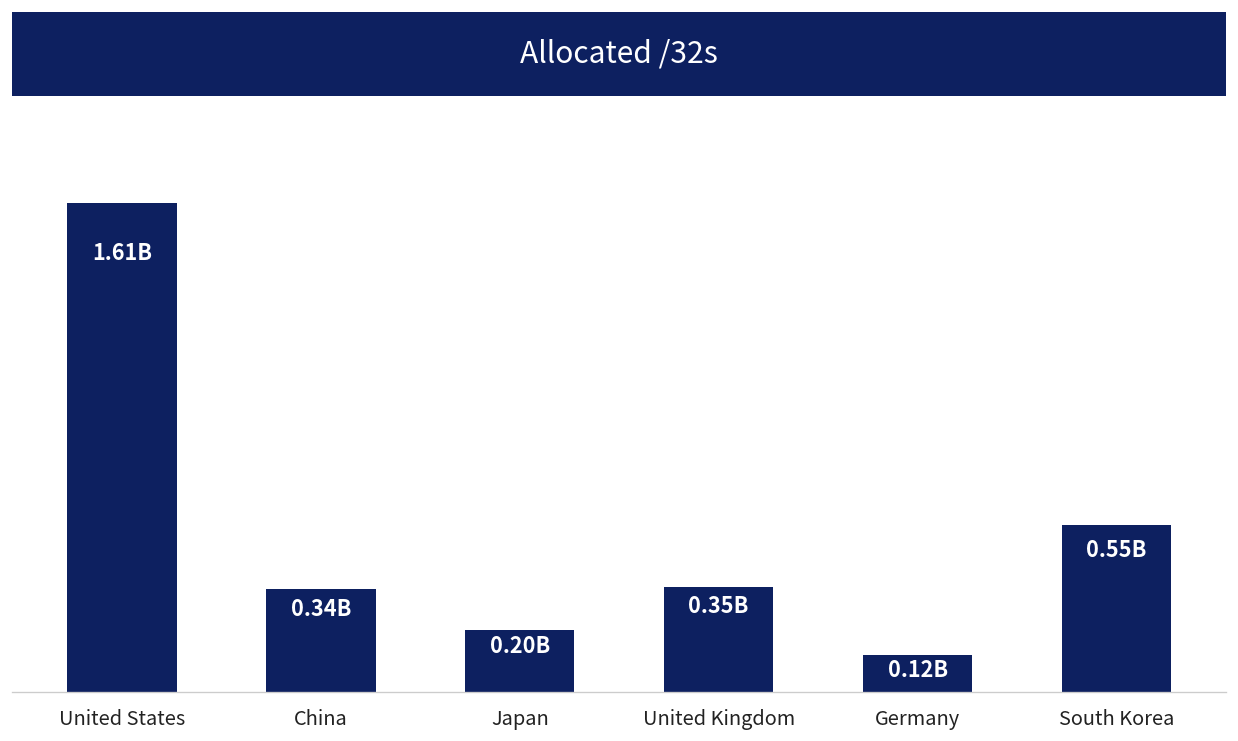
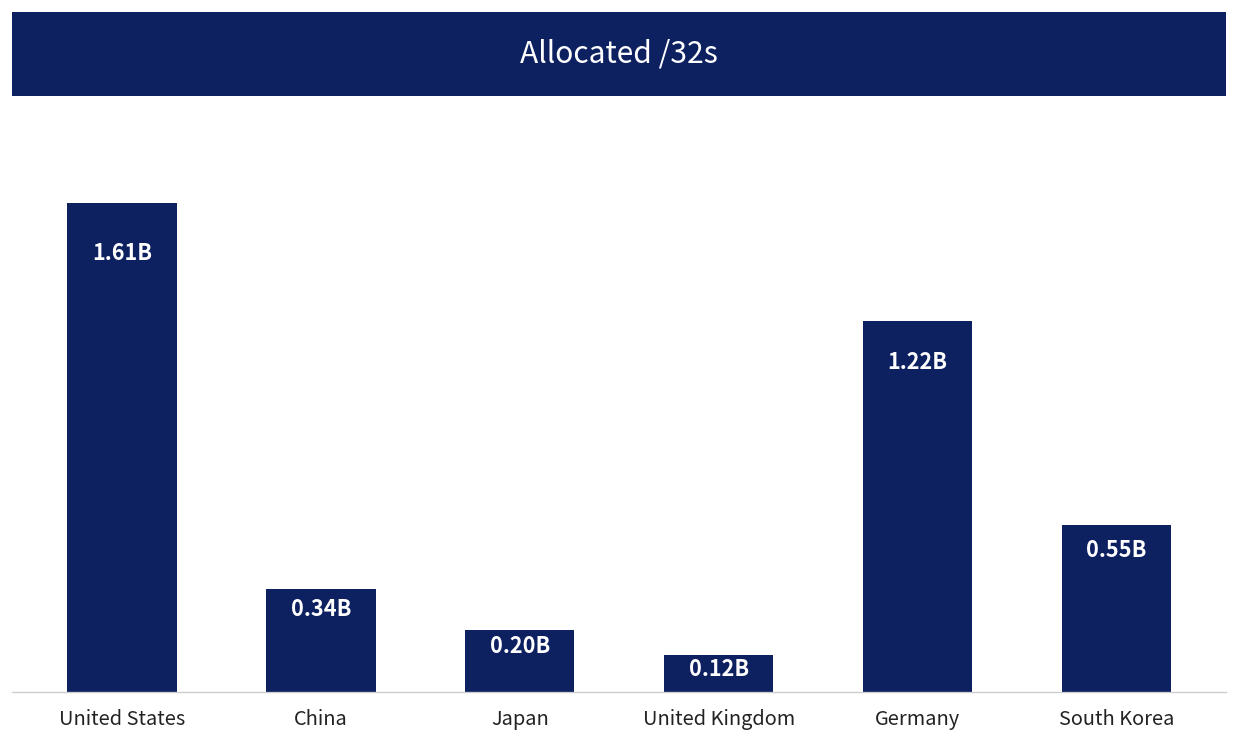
United Kingdom: 0.35B -> 0.12B
Germany: 0.12B -> 1.22B
